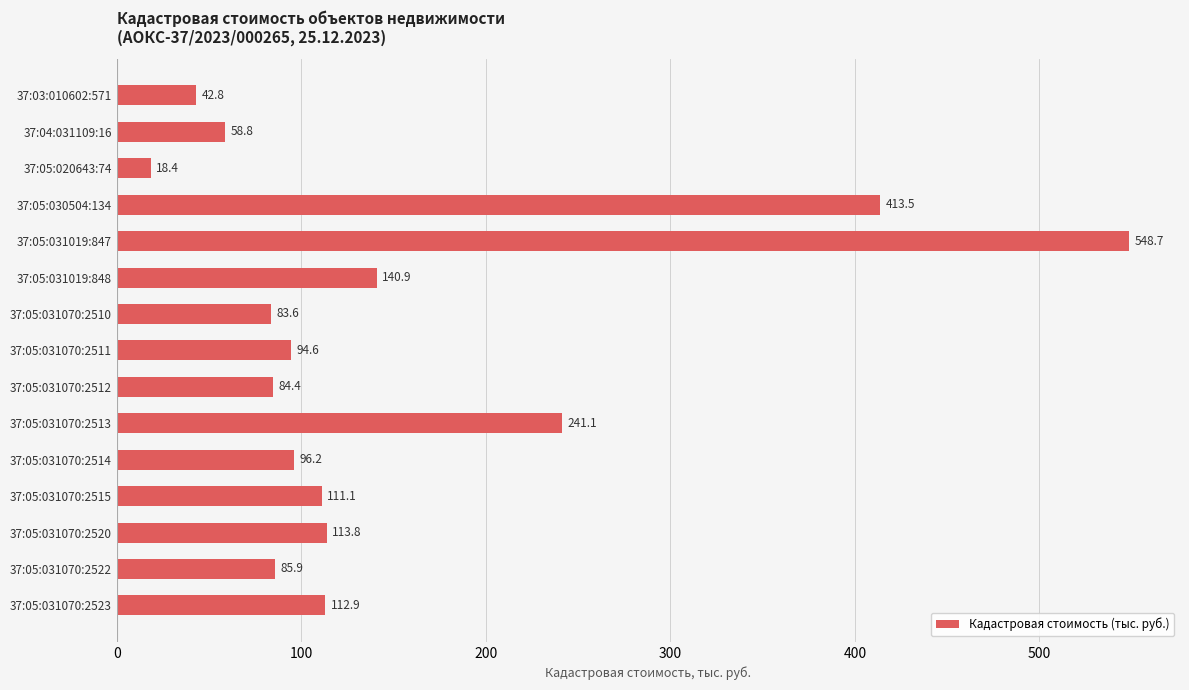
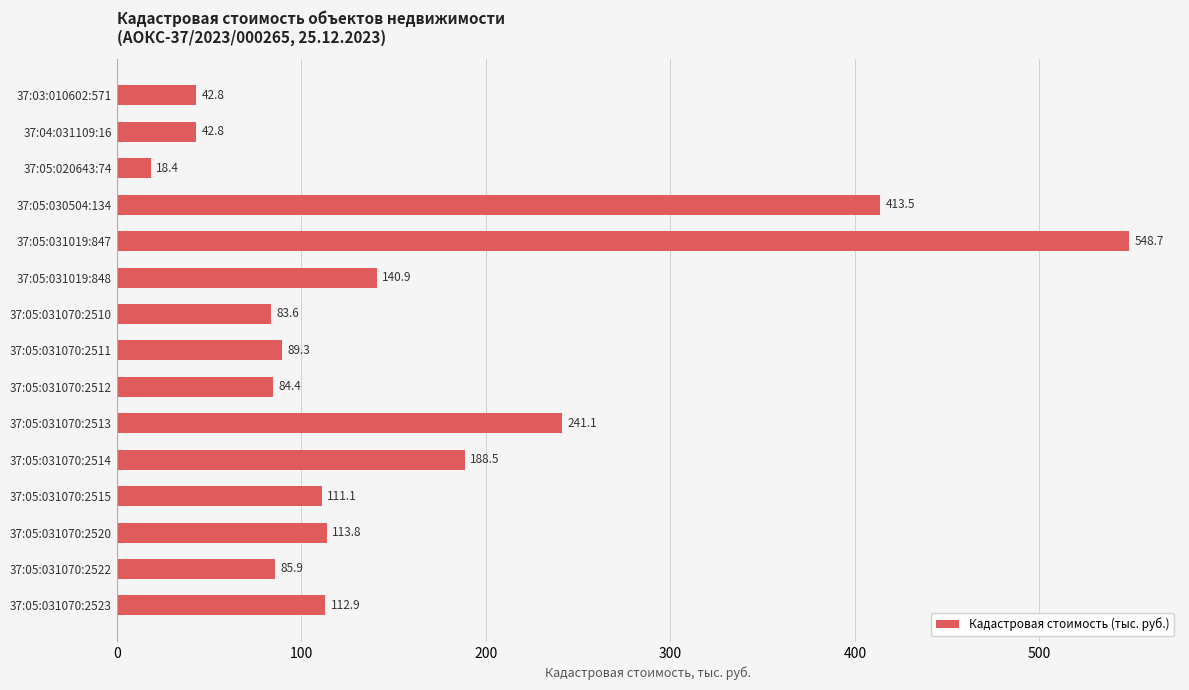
37:04:031109:16: 58.8 -> 42.8
37:05:031070:2511: 94.6 -> 89.3
37:05:031070:2514: 96.2 -> 188.5
